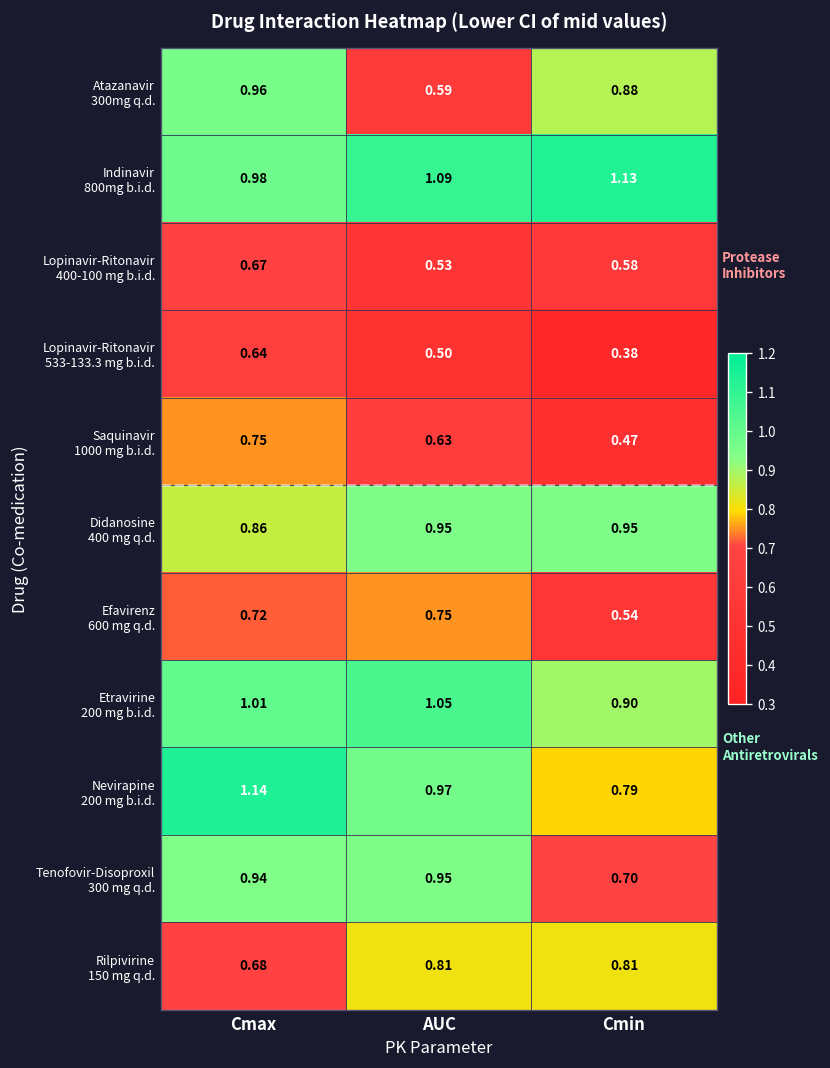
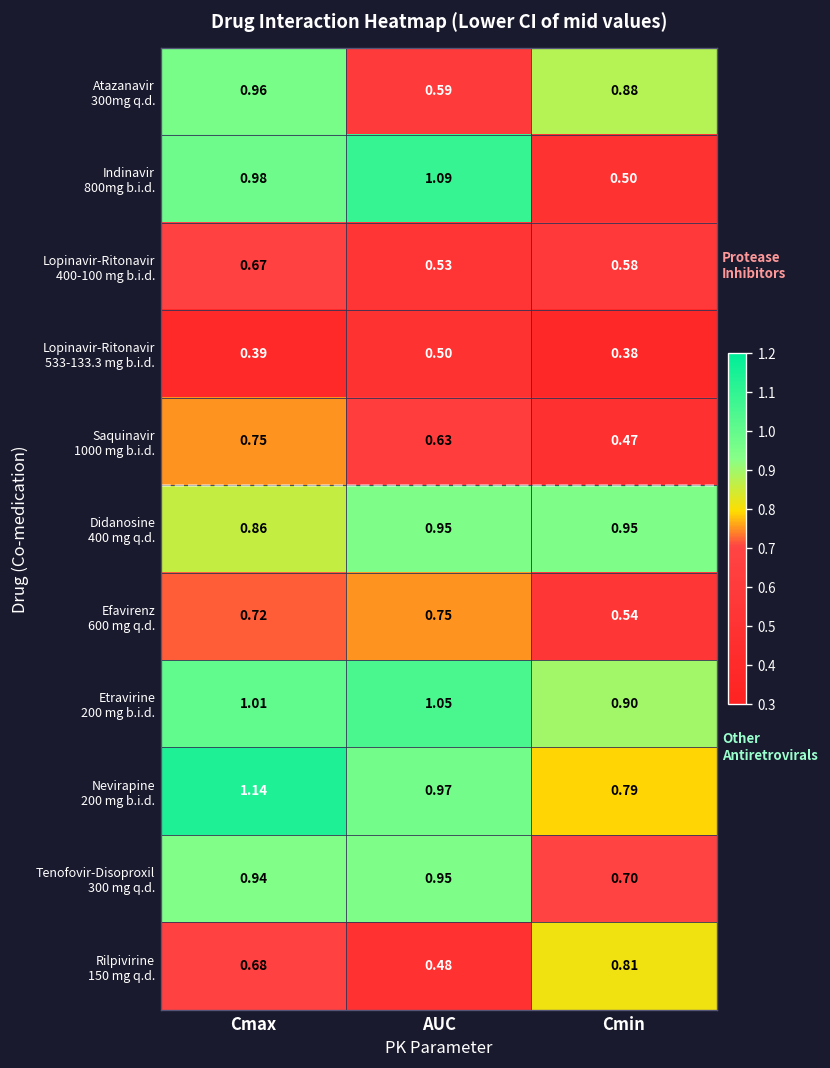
Indinavir 800mg b.i.d., Cmin: 1.13 -> 0.50
Lopinavir-Ritonavir 533-133.3 mg b.i.d., Cmax: 0.64 -> 0.39
Rilpivirine 150 mg q.d., AUC: 0.81 -> 0.48
